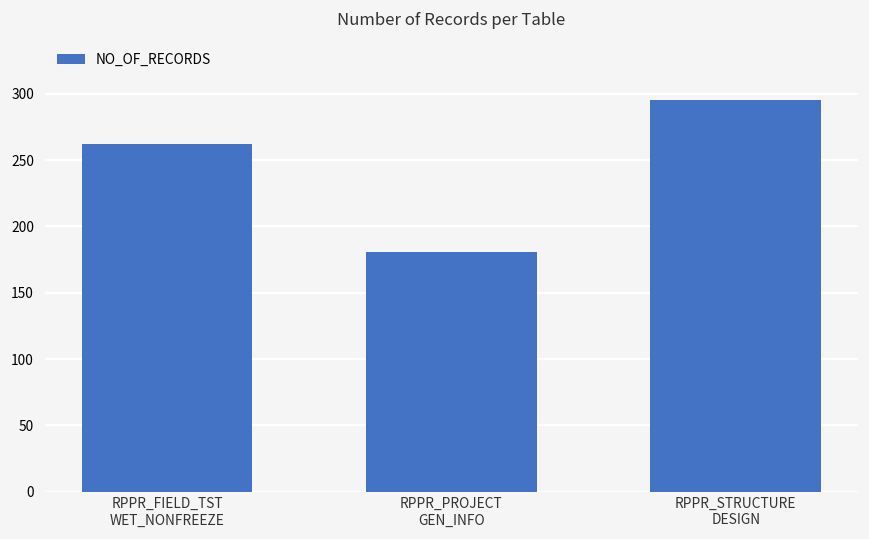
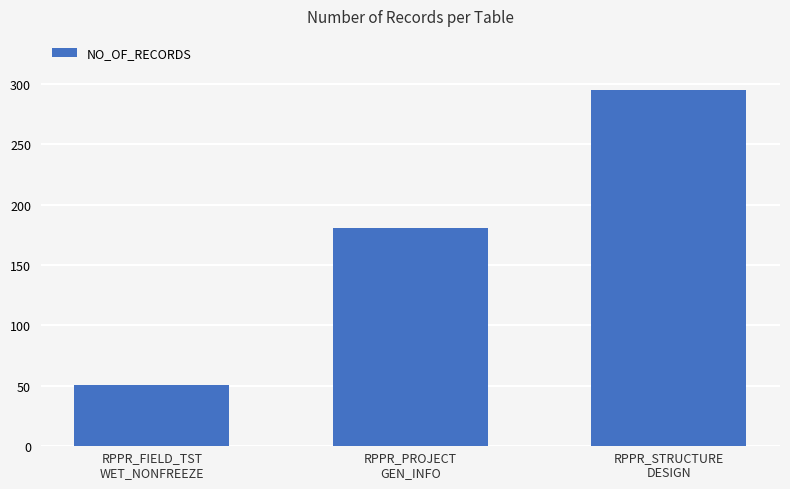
RPPR_FIELD_TST WET_NONFREEZE: 262 -> 51
